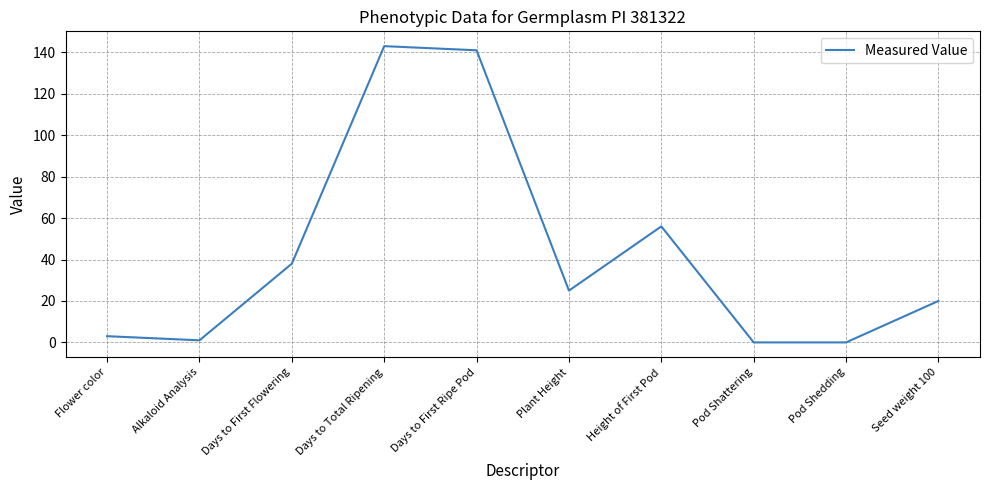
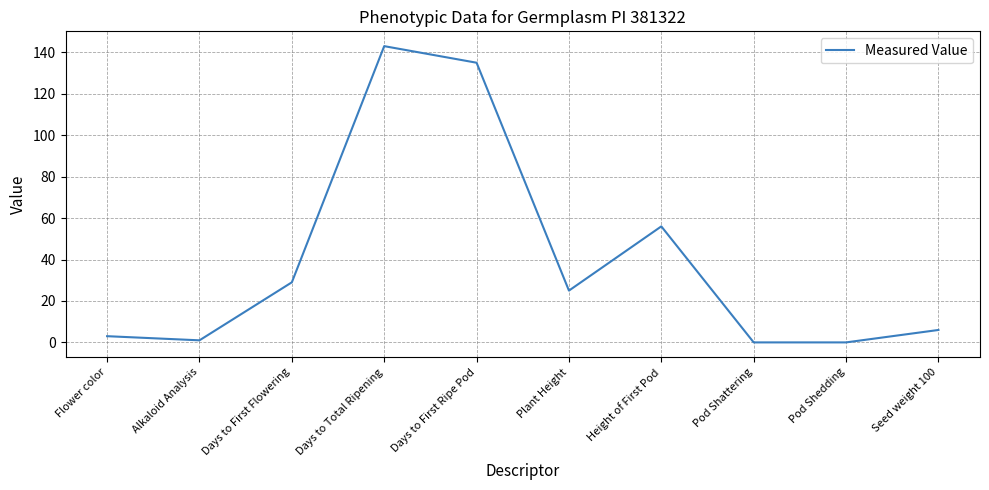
Days to First Flowering: 38 -> 29
Days to First Ripe Pod: 141 -> 135
Seed weight 100: 20 -> 6
